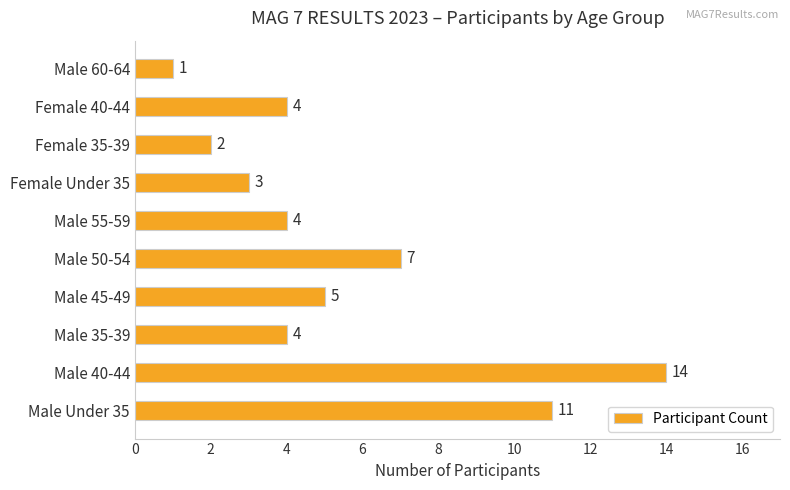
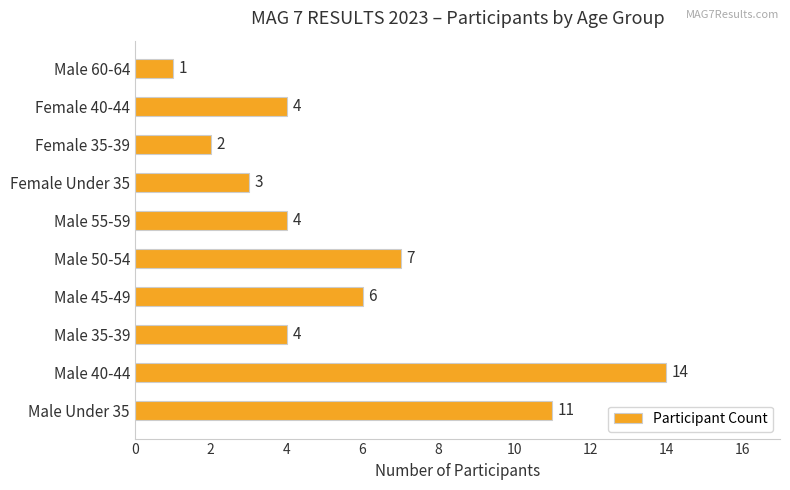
Male 45-49: 5 -> 6
